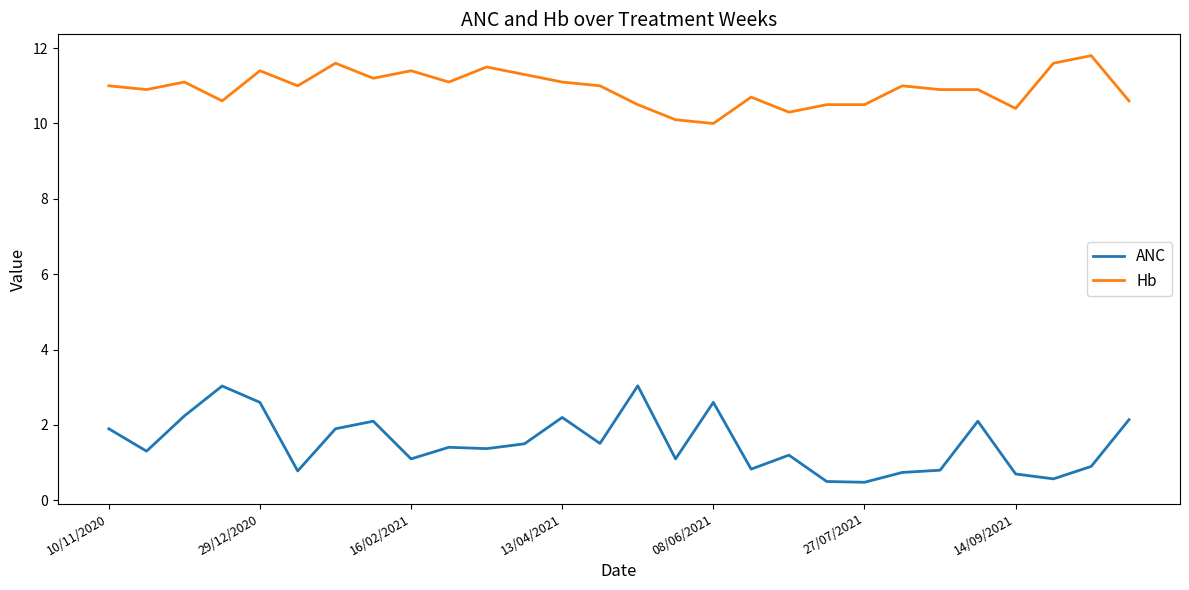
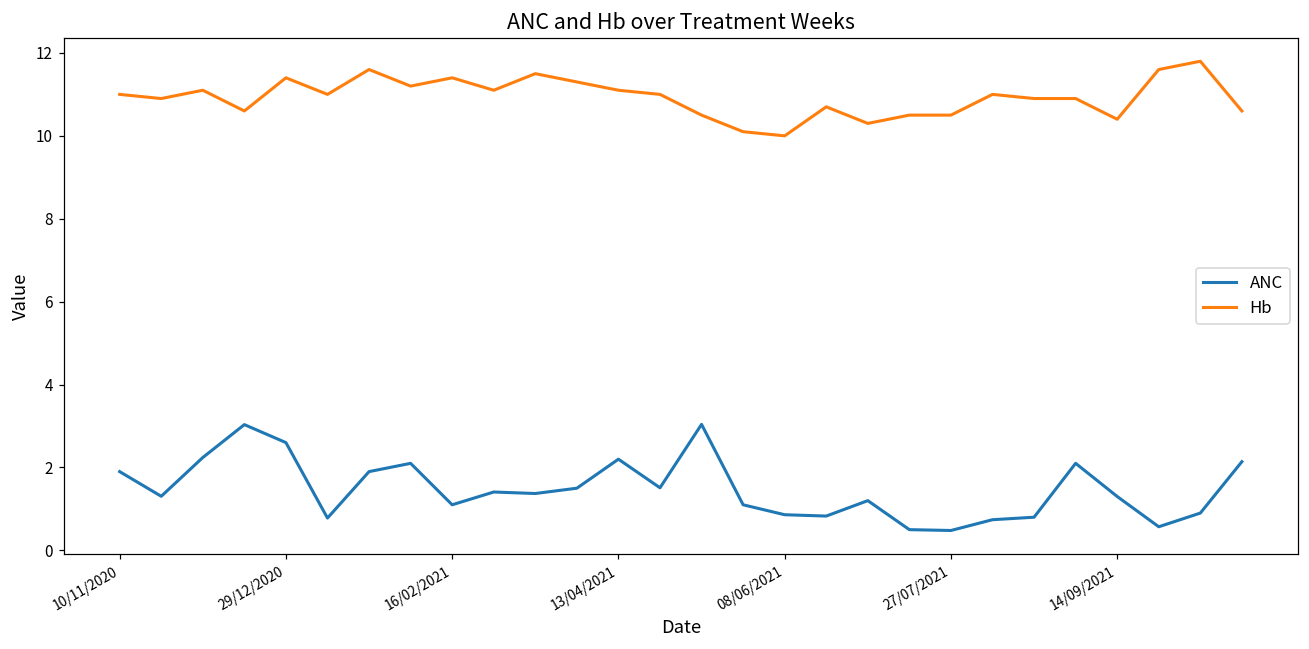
ANC, 08/06/2021: 2.6 -> 0.9
ANC, 14/09/2021: 0.7 -> 1.3
